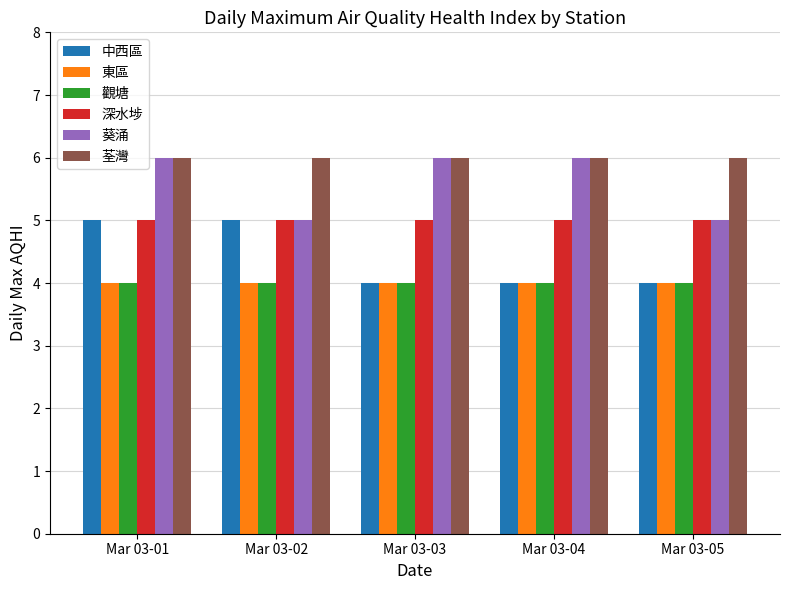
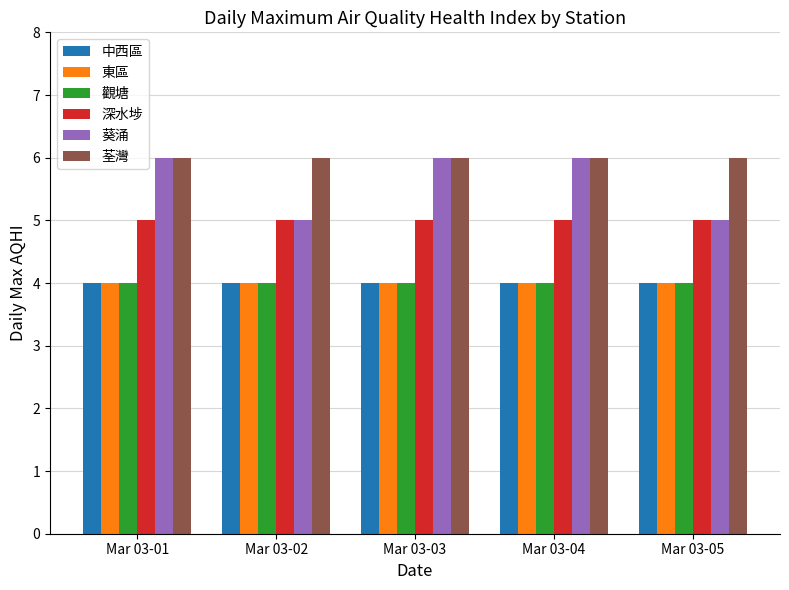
中西區, Mar 03-01: 5 -> 4
中西區, Mar 03-02: 5 -> 4
